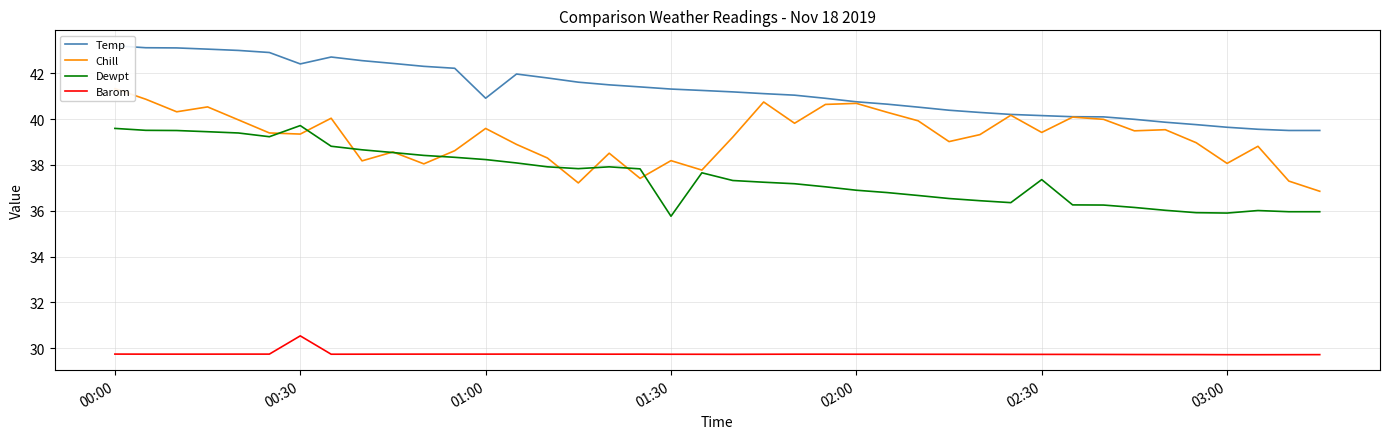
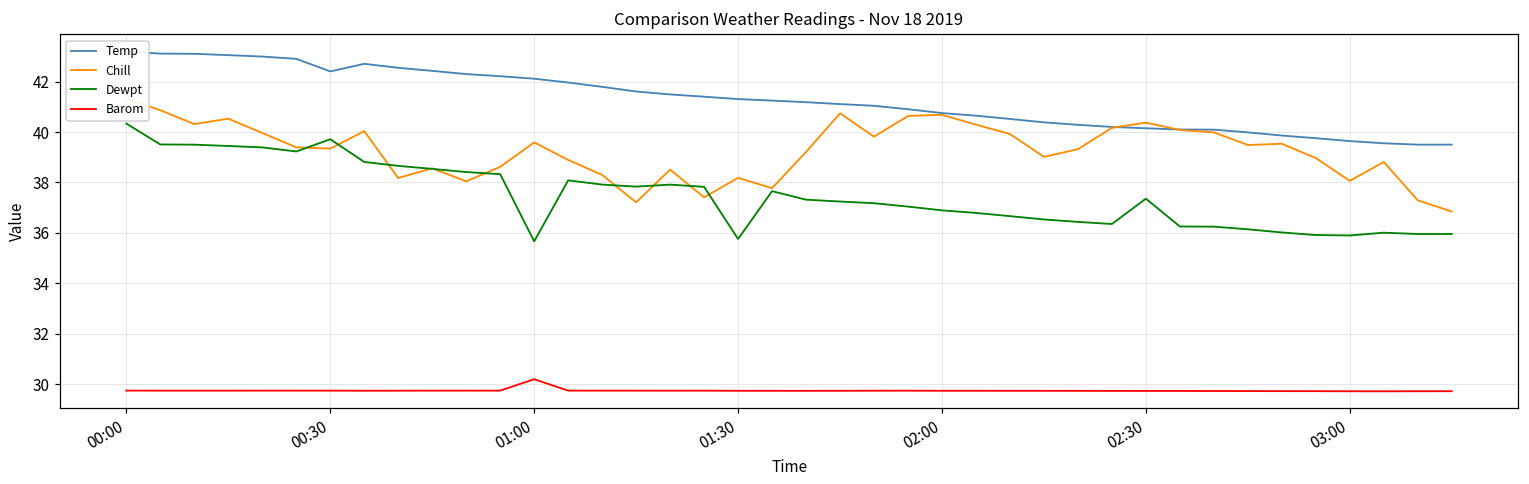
Dewpt, 00:00: 39.6 -> 40.3
Barom, 00:30: 30.5 -> 29.7
Temp, 01:00: 40.9 -> 42.1
Dewpt, 01:00: 38.2 -> 35.7
Barom, 01:00: 29.7 -> 30.2
Chill, 02:30: 39.4 -> 40.4
